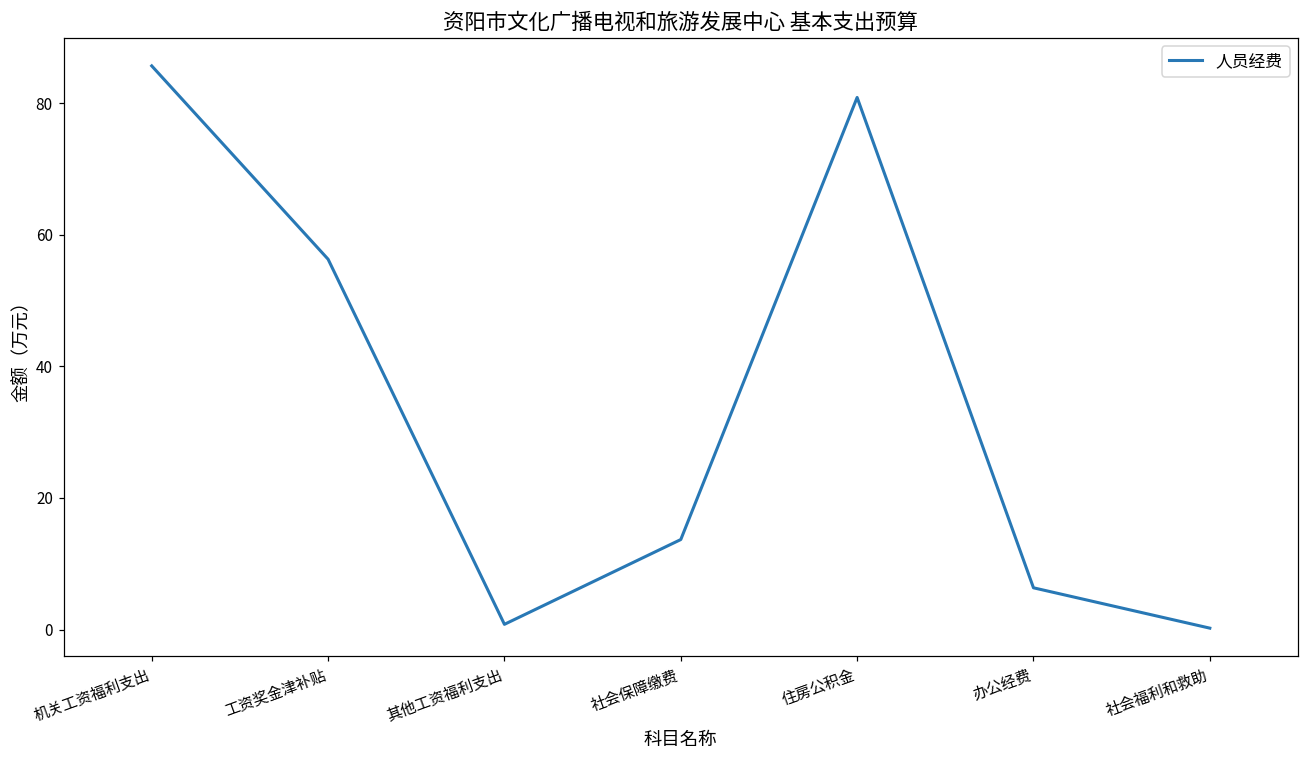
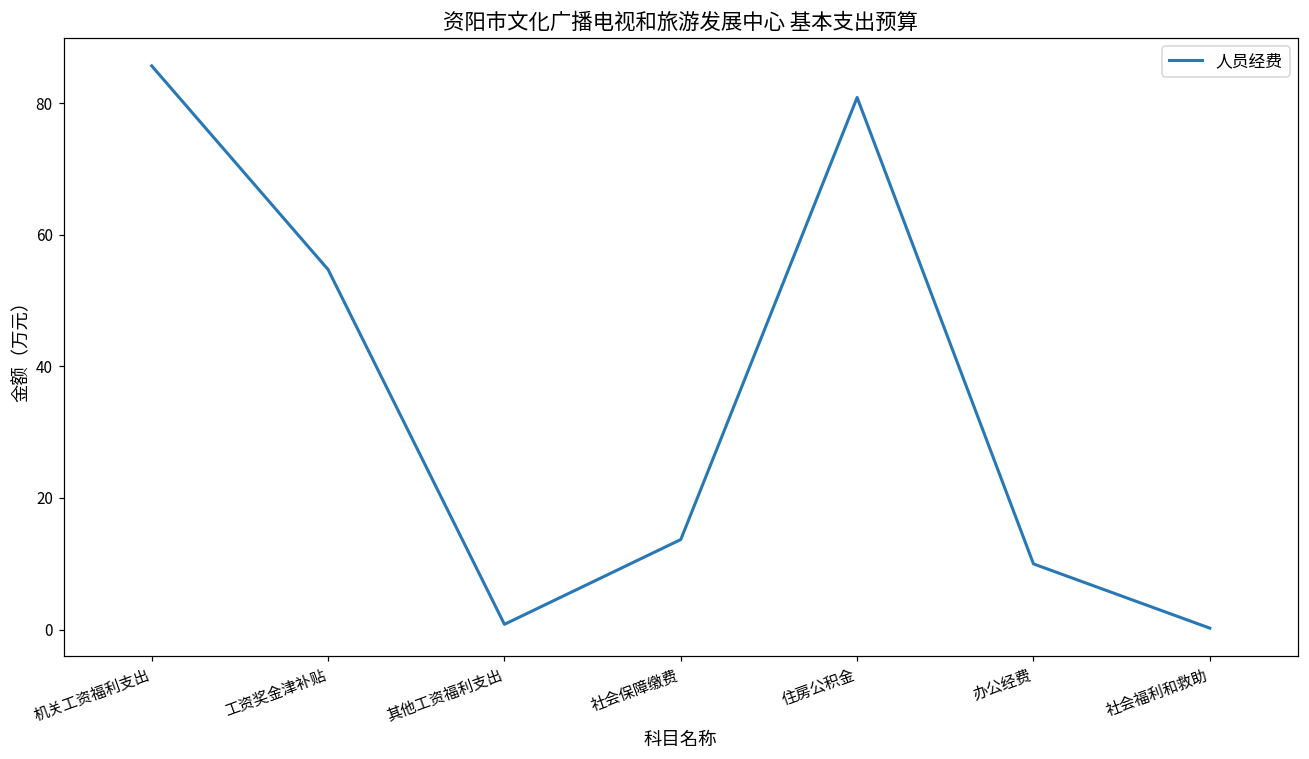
工资奖金津补贴: 56 -> 55
办公经费: 6 -> 10
